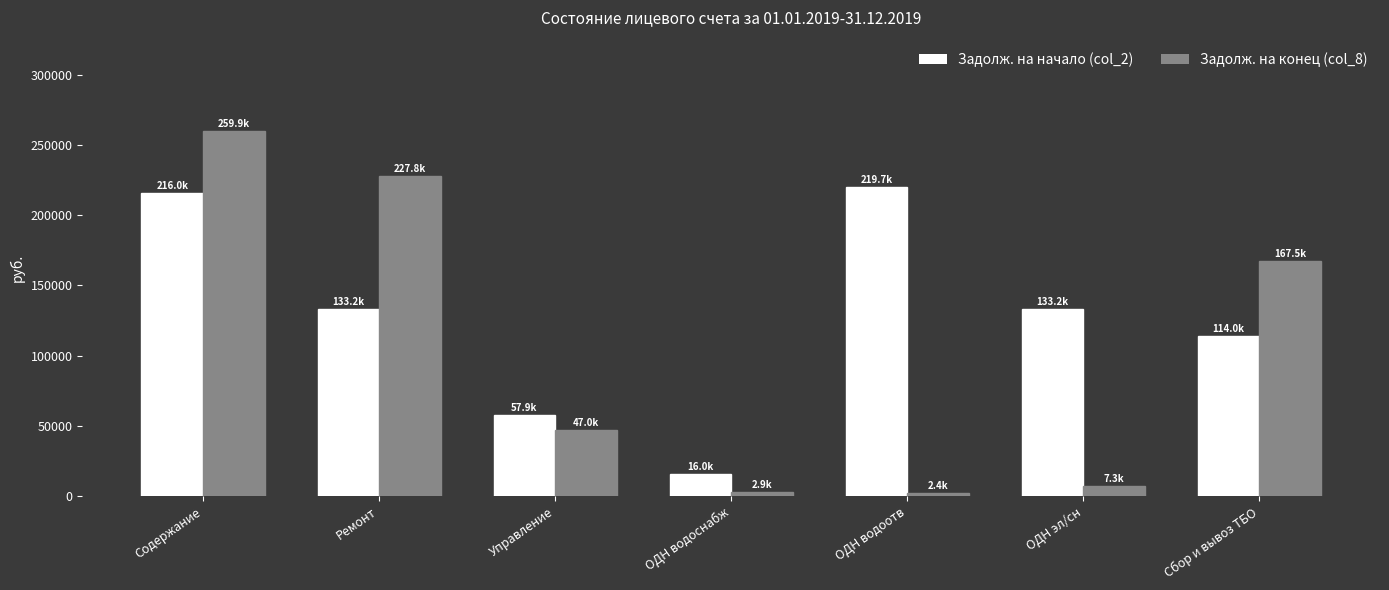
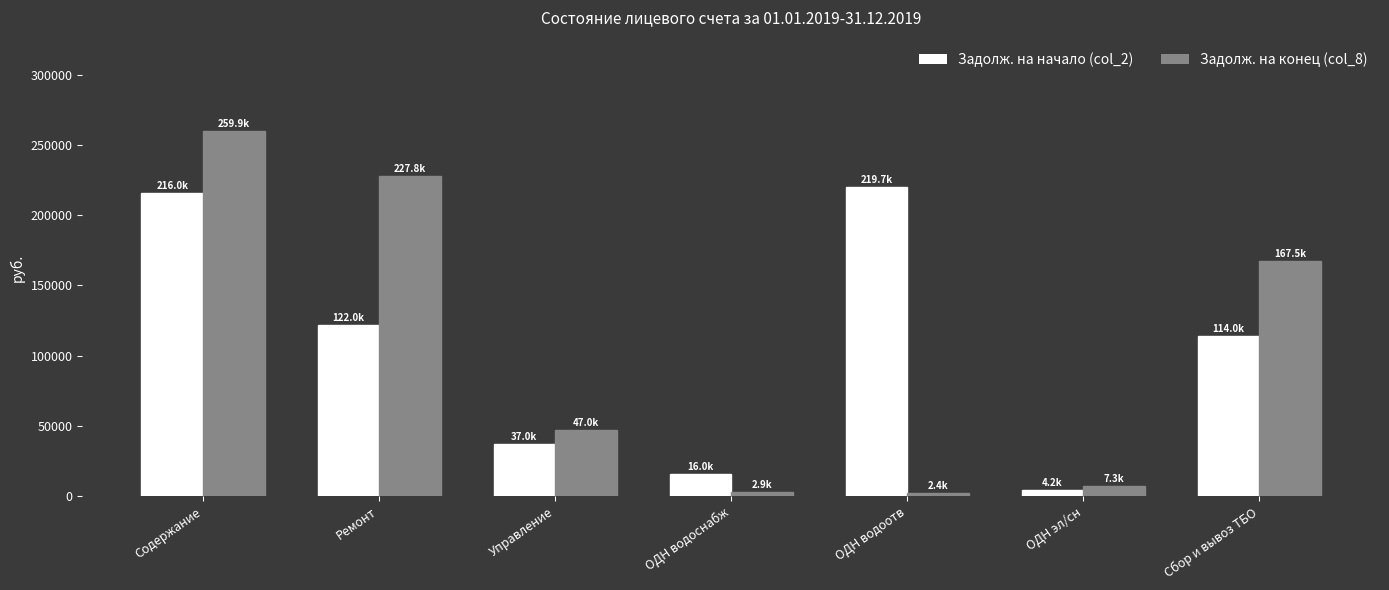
Задолж. на начало (col_2), Ремонт: 133.2k -> 122.0k
Задолж. на начало (col_2), Управление: 57.9k -> 37.0k
Задолж. на начало (col_2), ОДН эл/сн: 133.2k -> 4.2k
